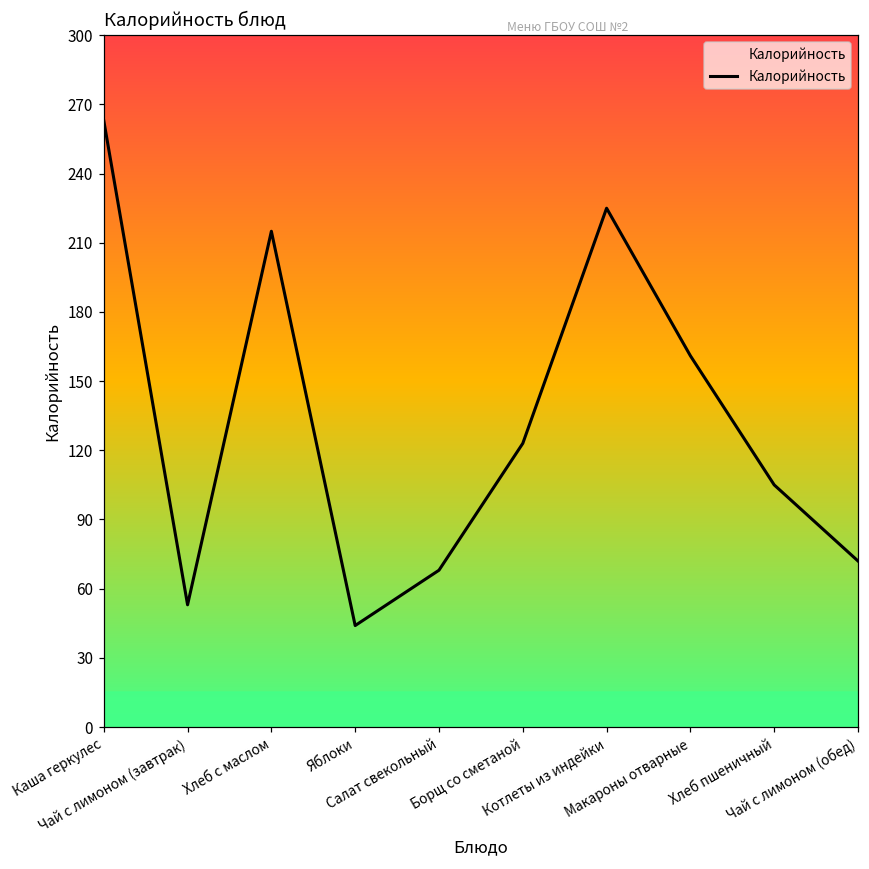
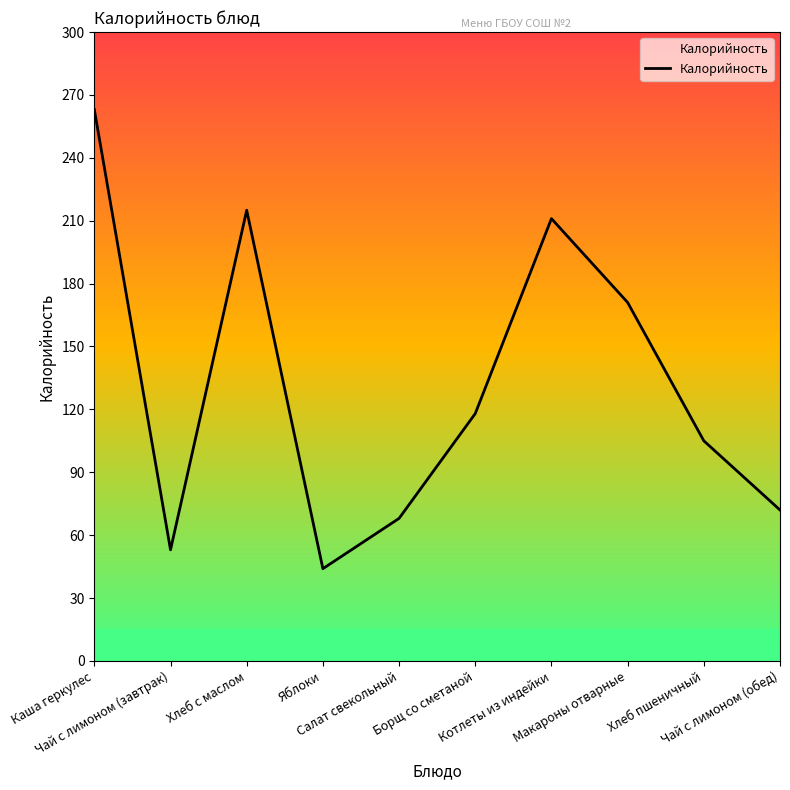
Борщ со сметаной: 123 -> 118
Котлеты из индейки: 225 -> 211
Макароны отварные: 161 -> 171
